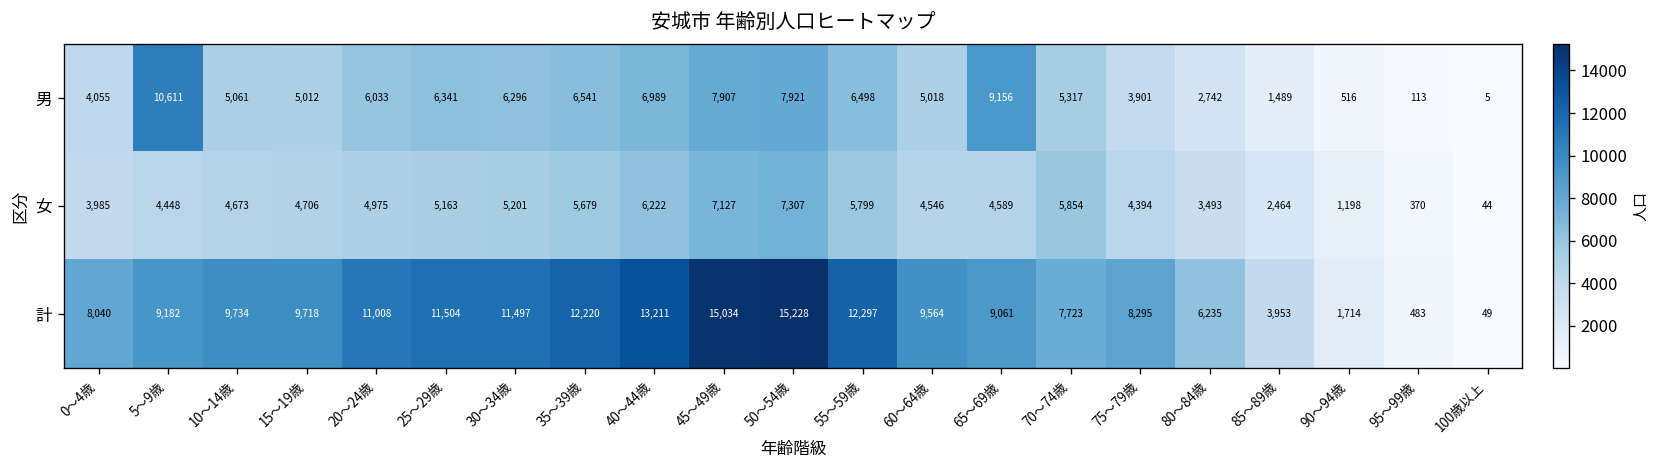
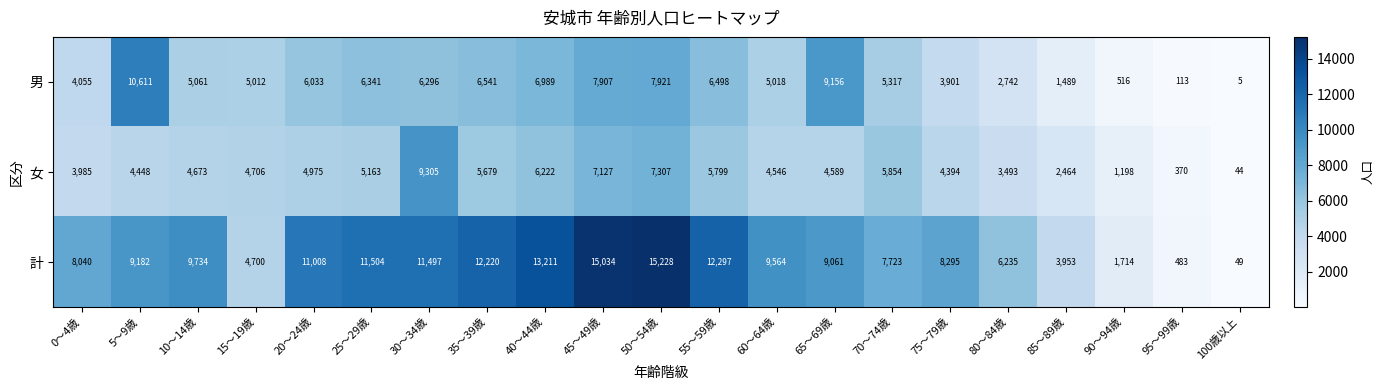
女, 30～34歳: 5,201 -> 9,305
計, 15～19歳: 9,718 -> 4,700
